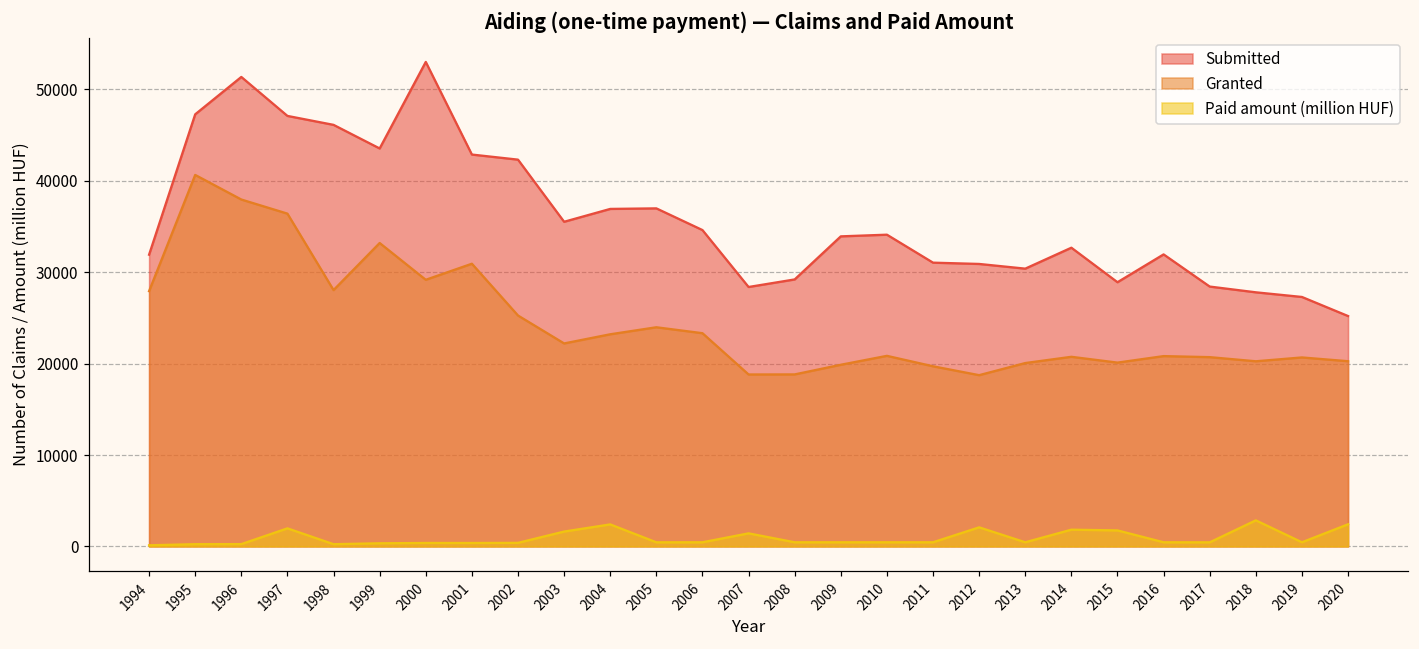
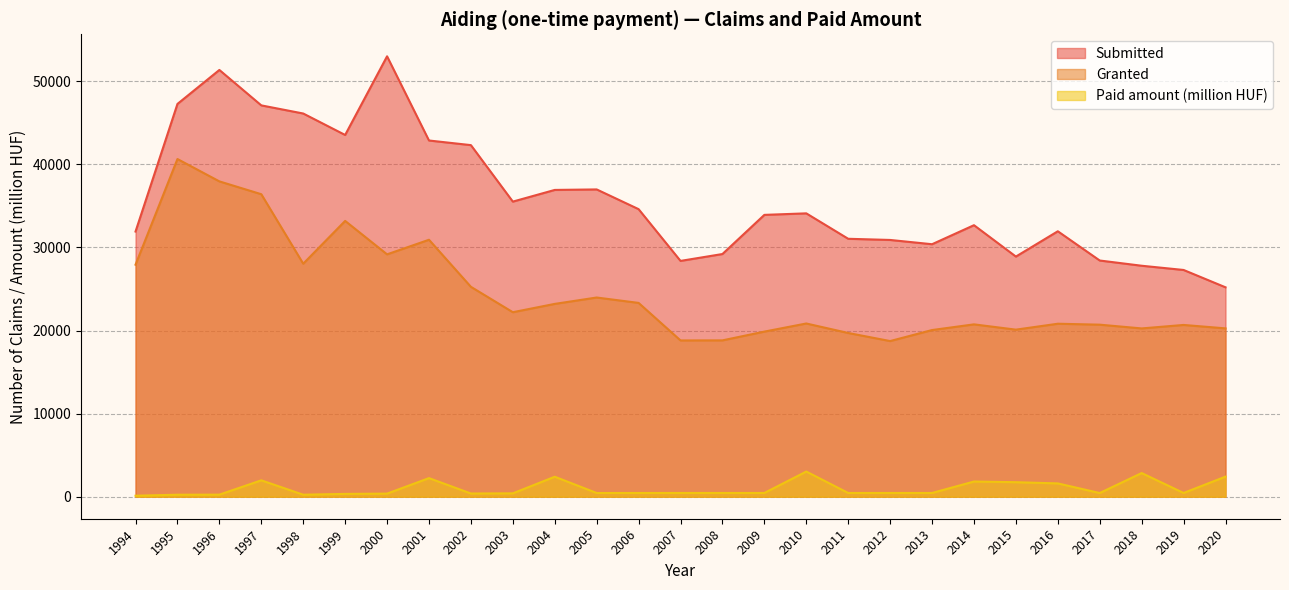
Paid amount (million HUF), 2001: 0 -> 2000
Paid amount (million HUF), 2003: 2000 -> 0
Paid amount (million HUF), 2007: 1000 -> 0
Paid amount (million HUF), 2010: 0 -> 3000
Paid amount (million HUF), 2012: 2000 -> 0
Paid amount (million HUF), 2016: 0 -> 2000
